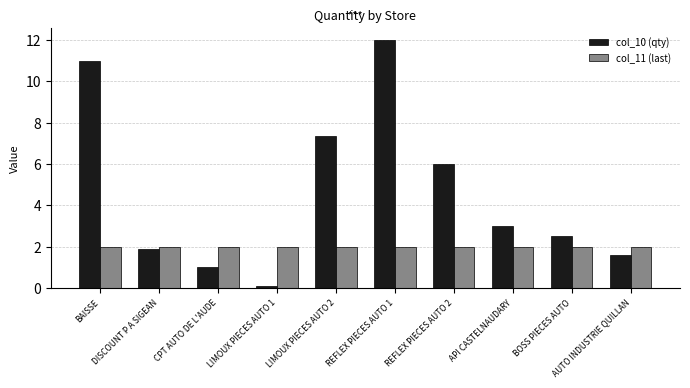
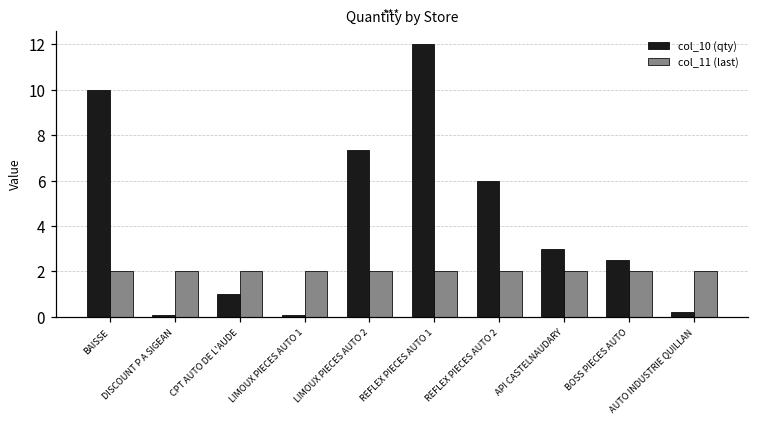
col_10 (qty), BAISSE: 11 -> 10
col_10 (qty), DISCOUNT P A SIGEAN: 1.9 -> 0.1
col_10 (qty), AUTO INDUSTRIE QUILLAN: 1.6 -> 0.2
